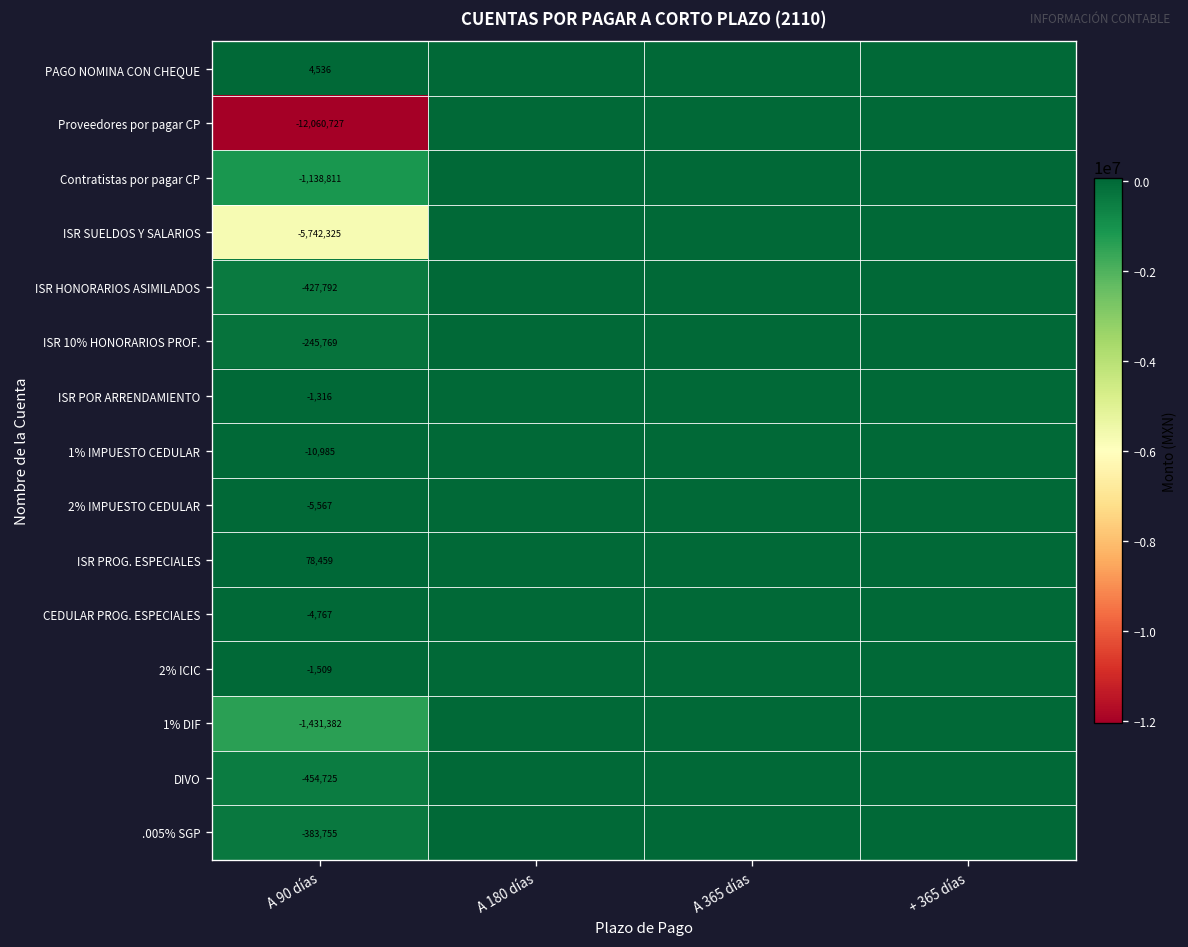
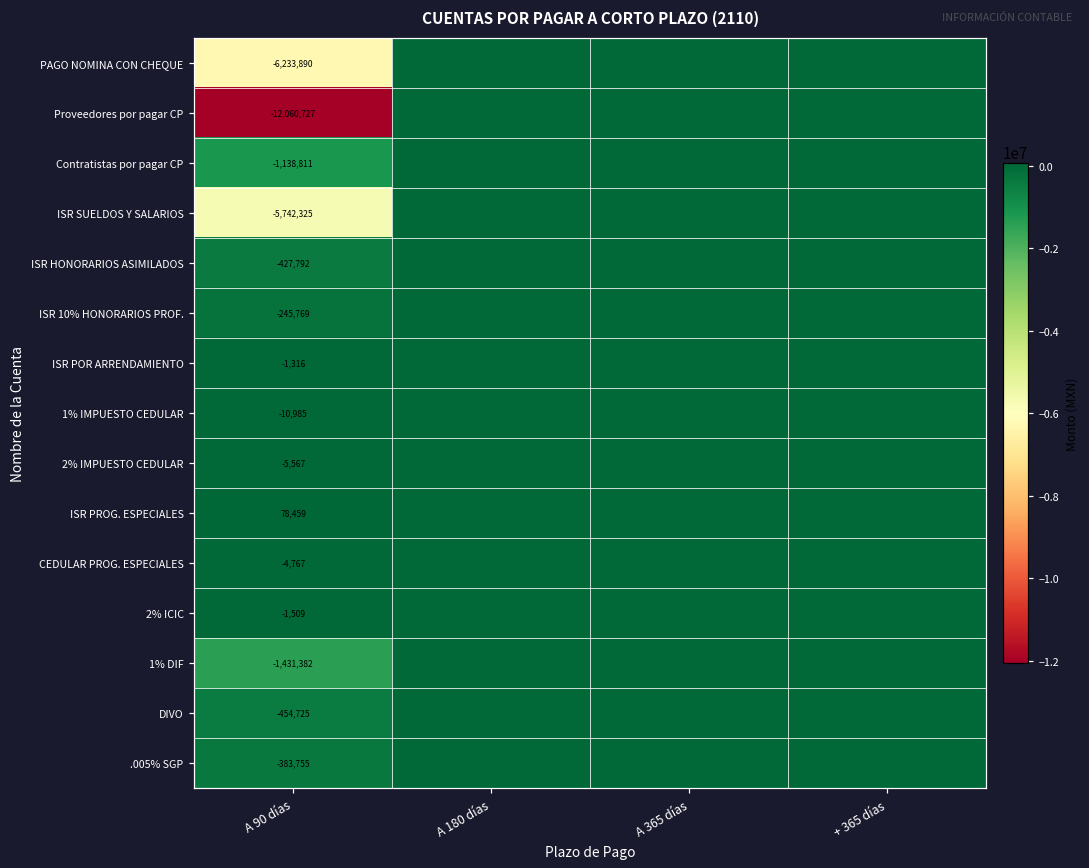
PAGO NOMINA CON CHEQUE, A 90 días: 4,536 -> -6,233,890
